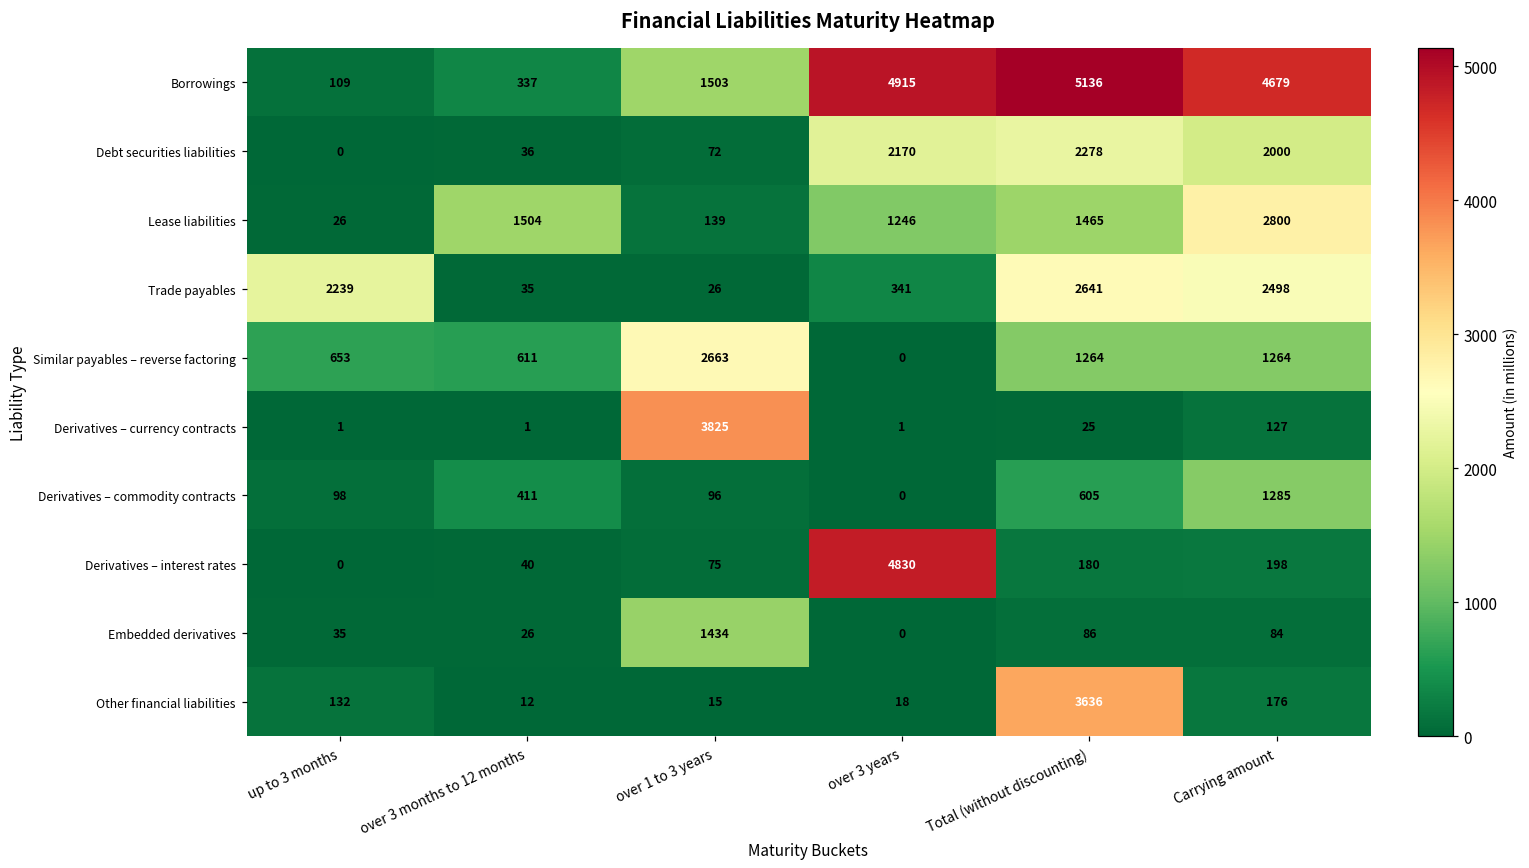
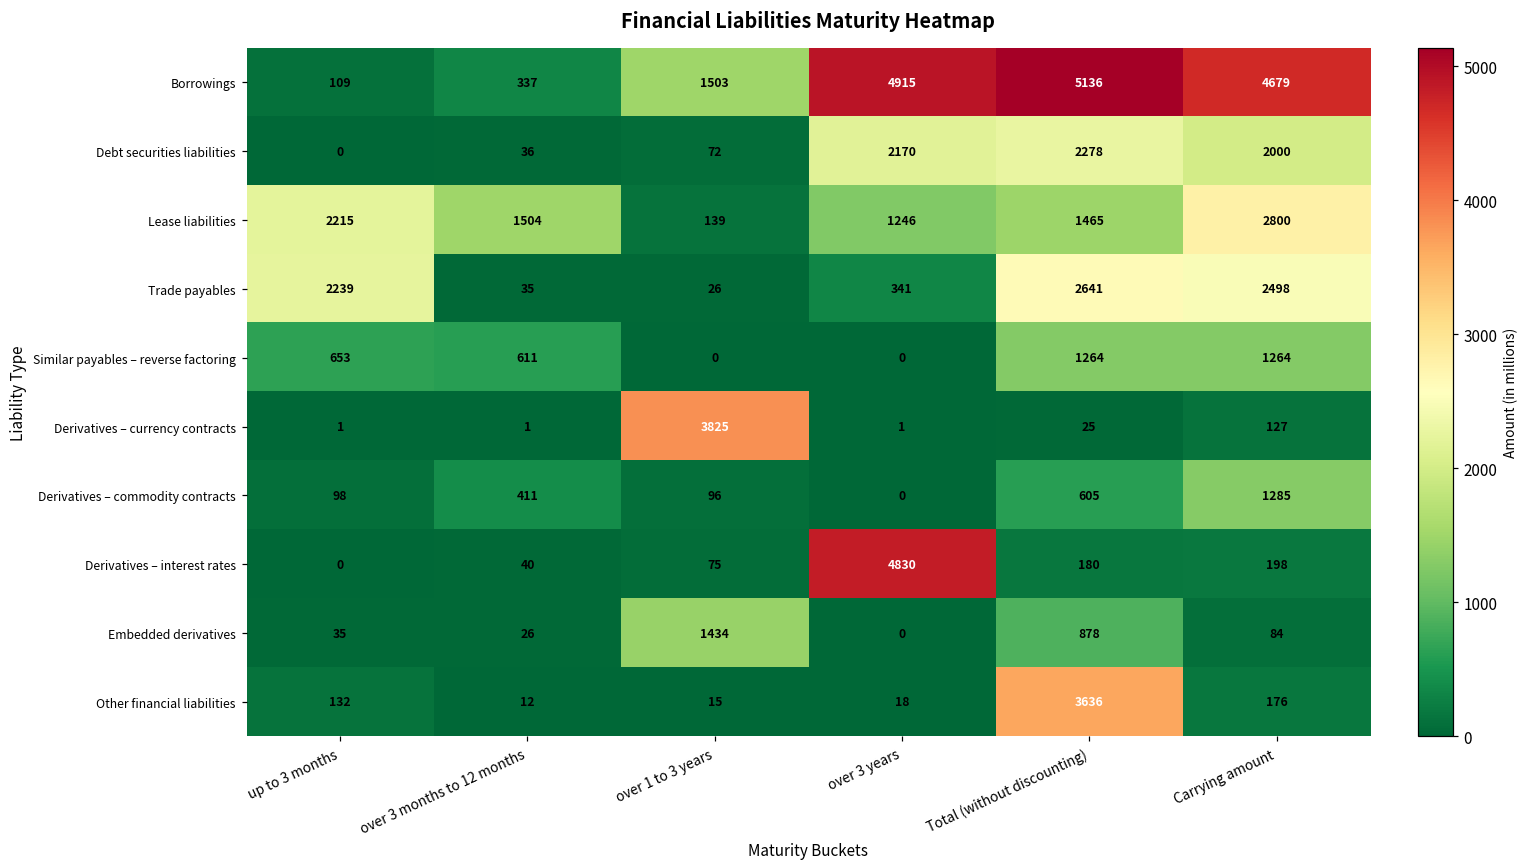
Lease liabilities, up to 3 months: 26 -> 2215
Similar payables – reverse factoring, over 1 to 3 years: 2663 -> 0
Embedded derivatives, Total (without discounting): 86 -> 878
